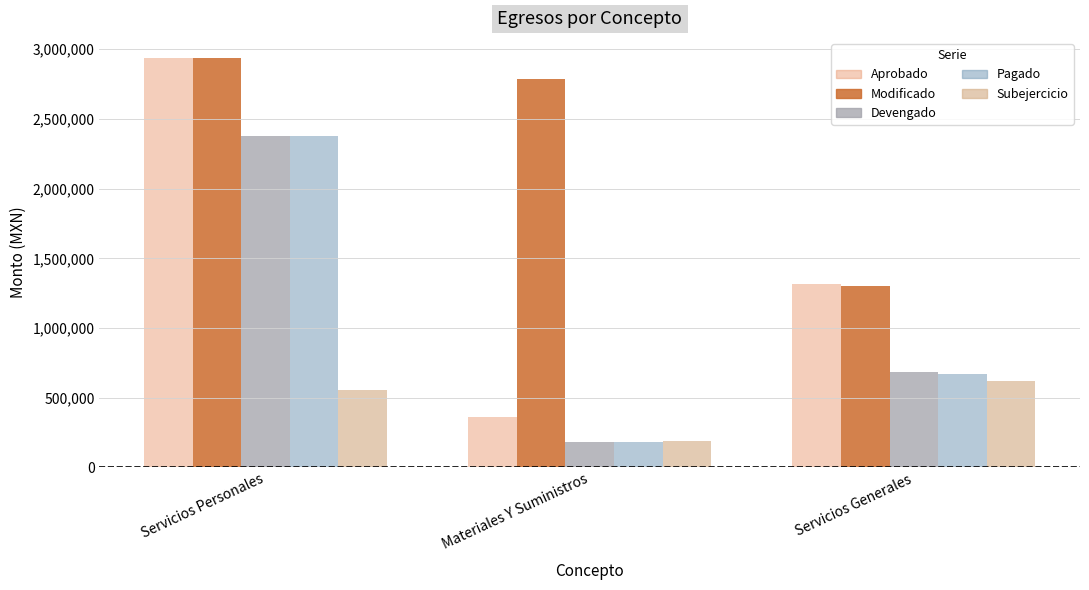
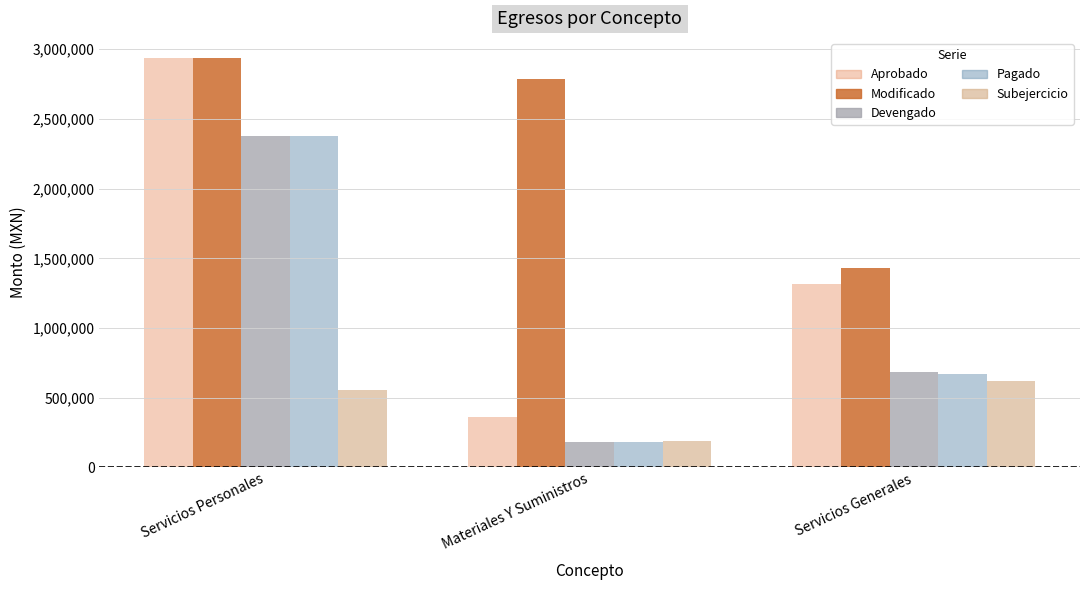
Modificado, Servicios Generales: 1,300,000 -> 1,430,000
